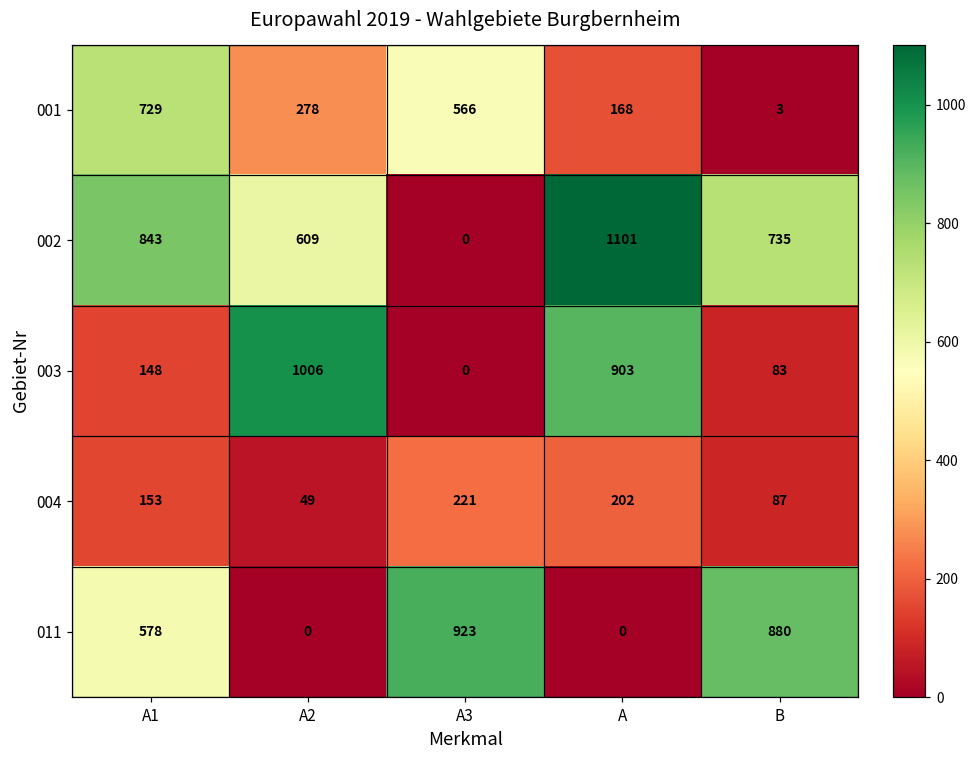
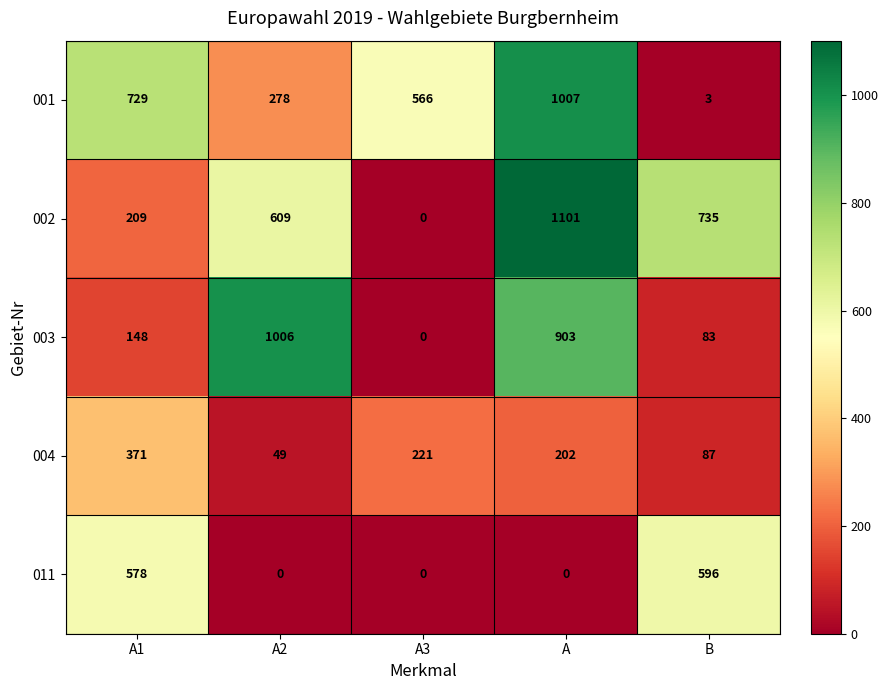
001, A: 168 -> 1007
002, A1: 843 -> 209
004, A1: 153 -> 371
011, A3: 923 -> 0
011, B: 880 -> 596
